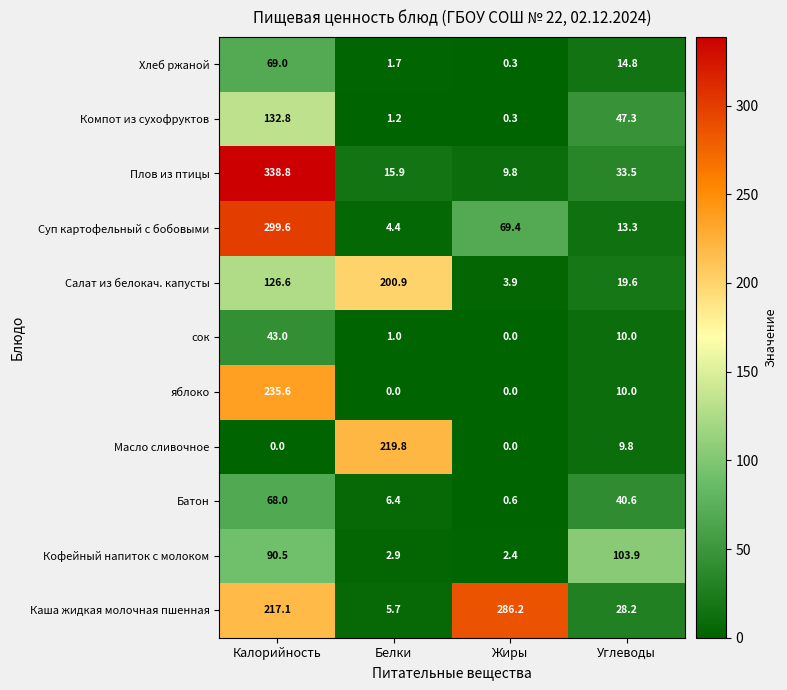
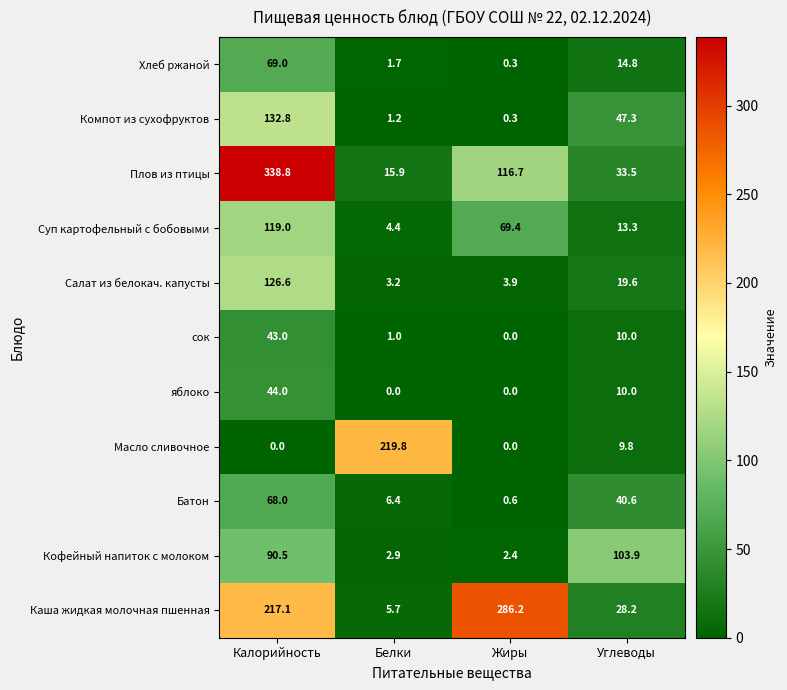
Плов из птицы, Жиры: 9.8 -> 116.7
Суп картофельный с бобовыми, Калорийность: 299.6 -> 119.0
Салат из белокач. капусты, Белки: 200.9 -> 3.2
яблоко, Калорийность: 235.6 -> 44.0
